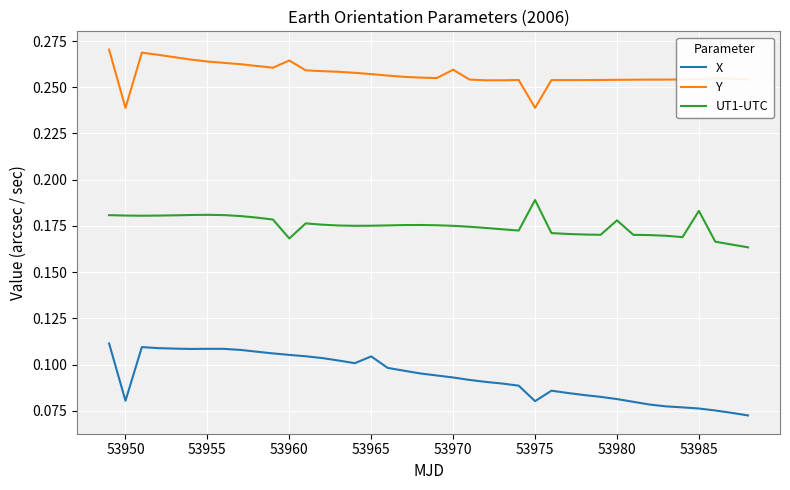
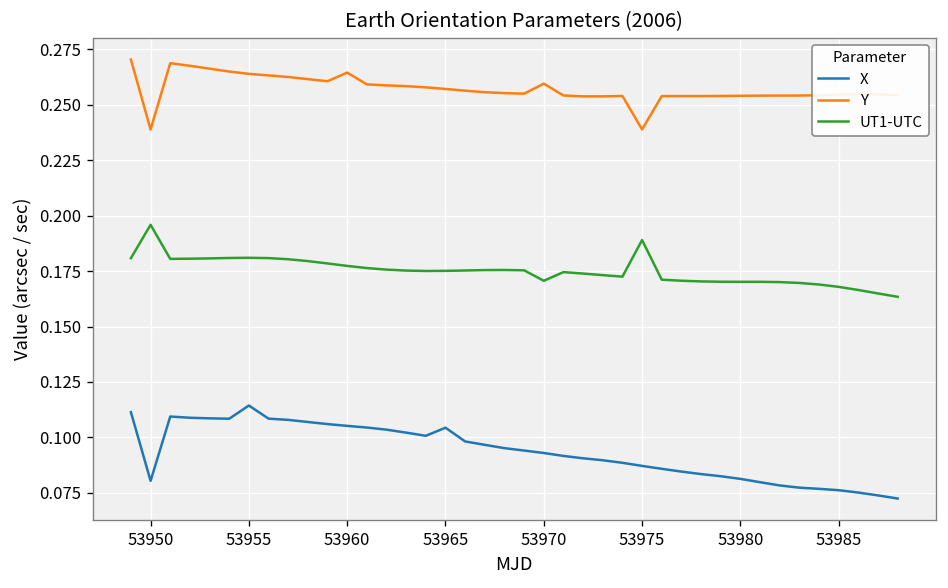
UT1-UTC, 53950: 0.181 -> 0.196
X, 53955: 0.109 -> 0.114
UT1-UTC, 53960: 0.168 -> 0.177
UT1-UTC, 53970: 0.175 -> 0.171
X, 53975: 0.080 -> 0.087
UT1-UTC, 53980: 0.178 -> 0.170
UT1-UTC, 53985: 0.183 -> 0.168
